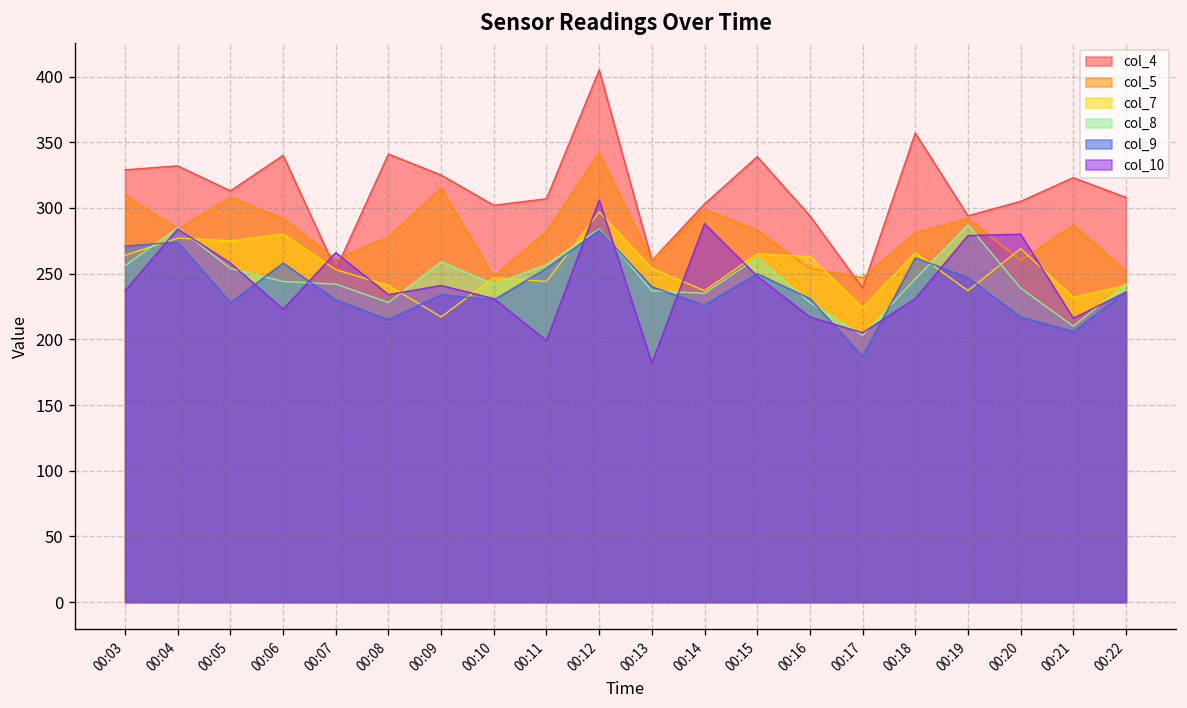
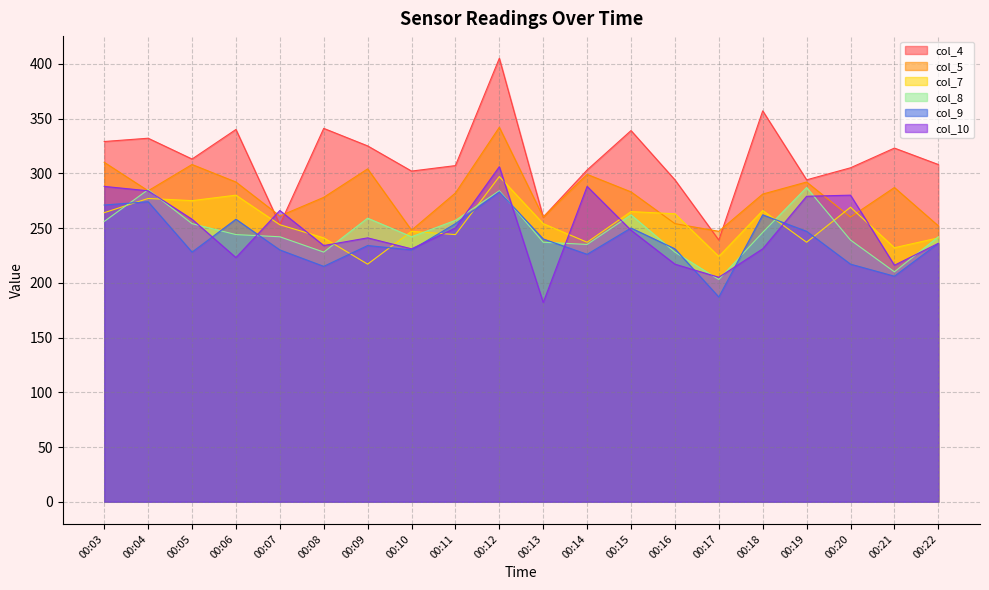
col_10, 00:03: 237 -> 288
col_5, 00:09: 315 -> 304
col_10, 00:11: 199 -> 250
